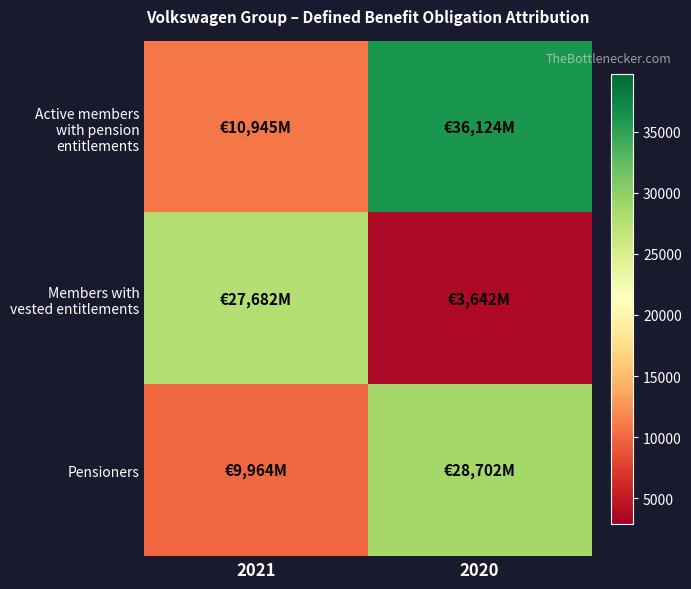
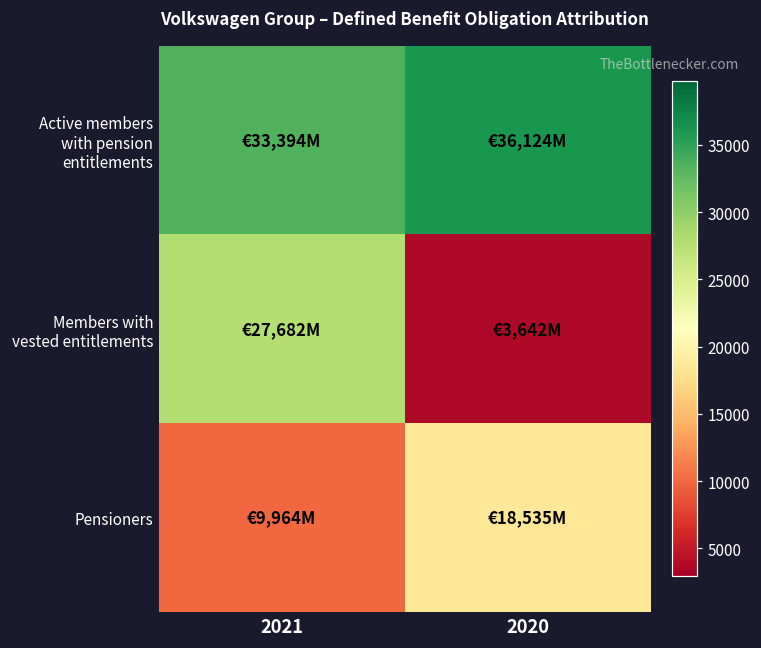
Active members with pension entitlements, 2021: €10,945M -> €33,394M
Pensioners, 2020: €28,702M -> €18,535M
